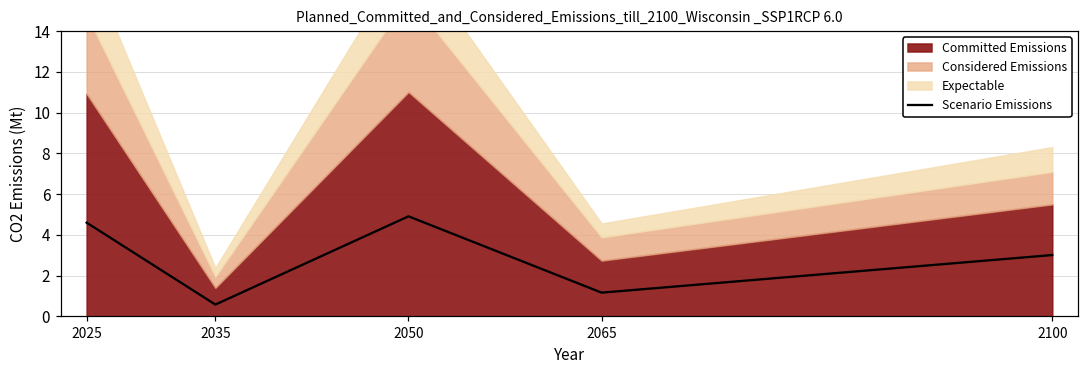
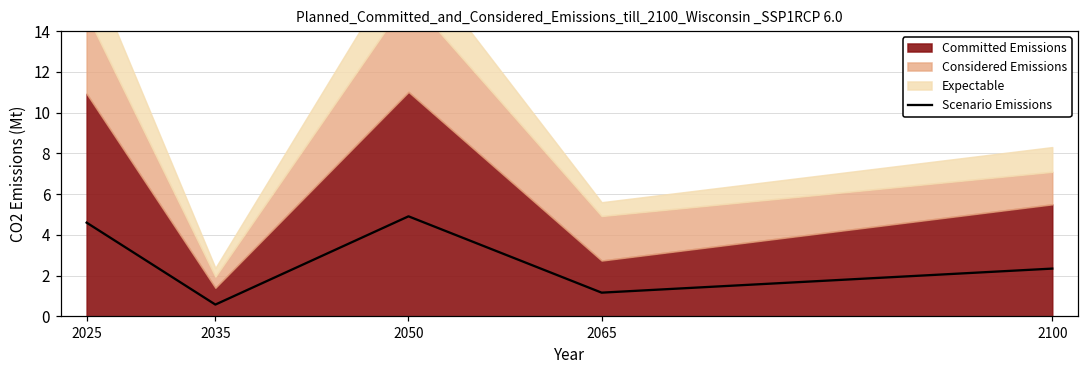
Considered Emissions, 2065: 1.1 -> 2.2
Scenario Emissions, 2100: 3.0 -> 2.4
